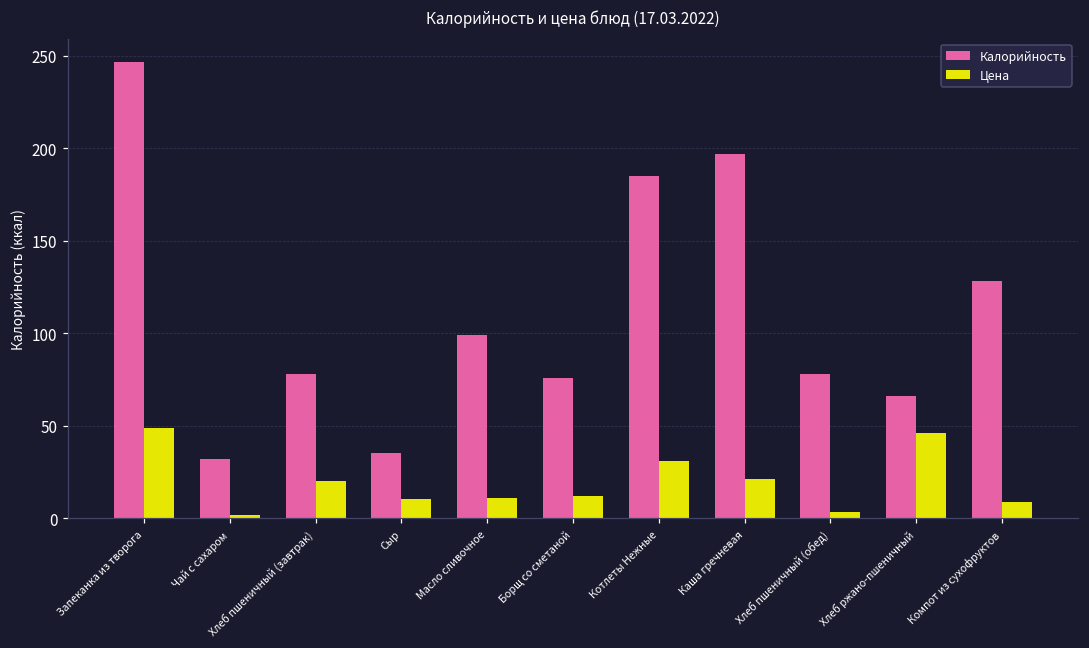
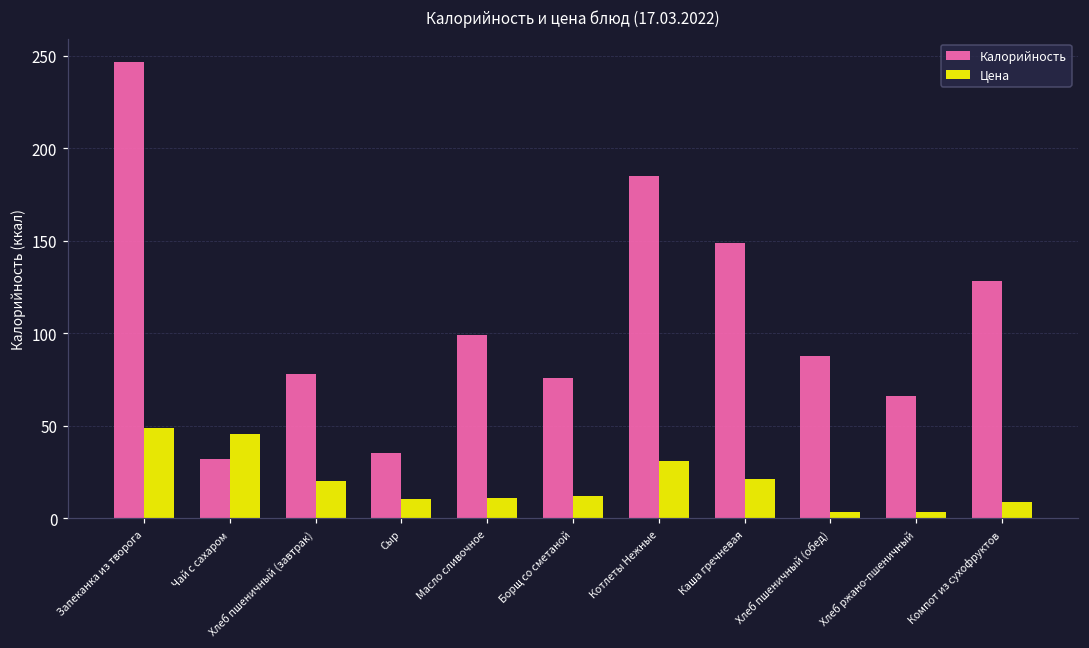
Цена, Чай с сахаром: 2 -> 45
Калорийность, Каша гречневая: 197 -> 149
Калорийность, Хлеб пшеничный (обед): 78 -> 88
Цена, Хлеб ржано-пшеничный: 46 -> 3
